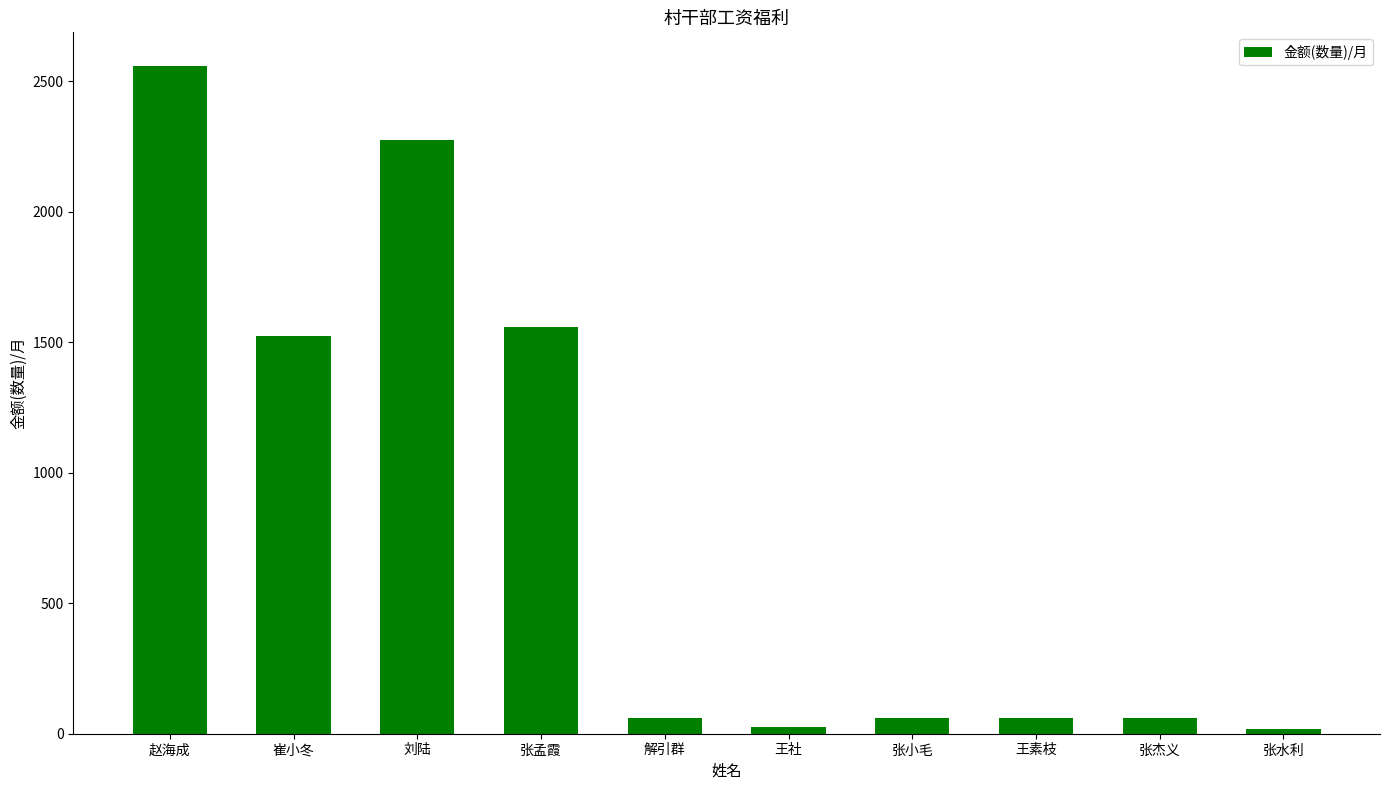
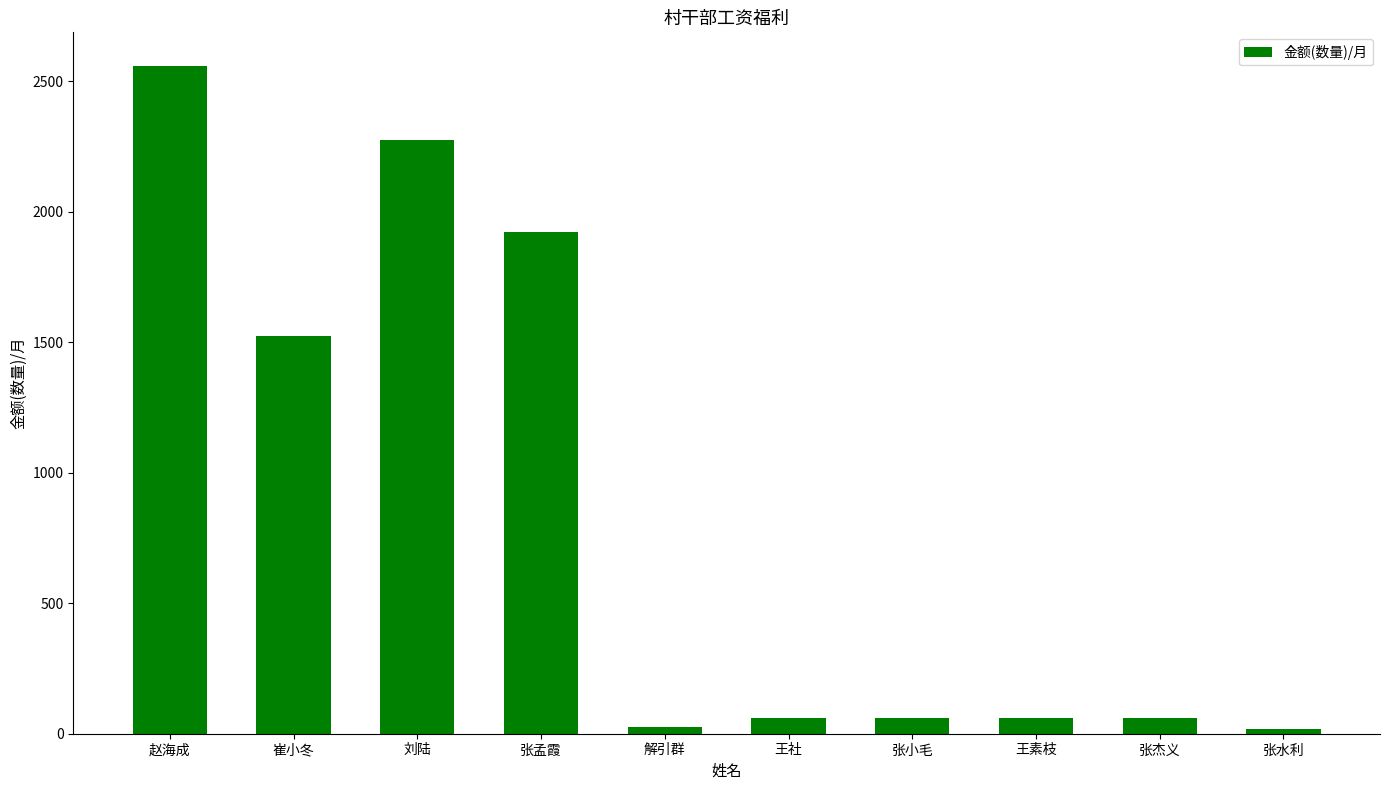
张孟霞: 1560 -> 1920
解引群: 60 -> 30
王社: 30 -> 60
